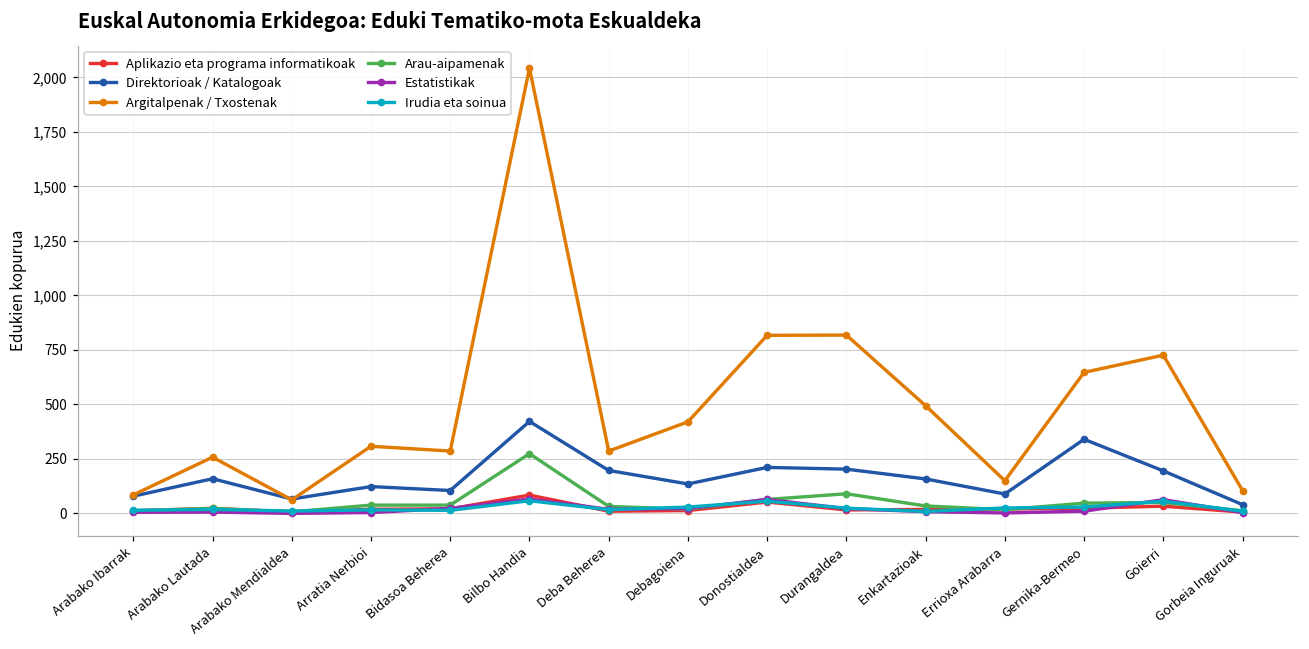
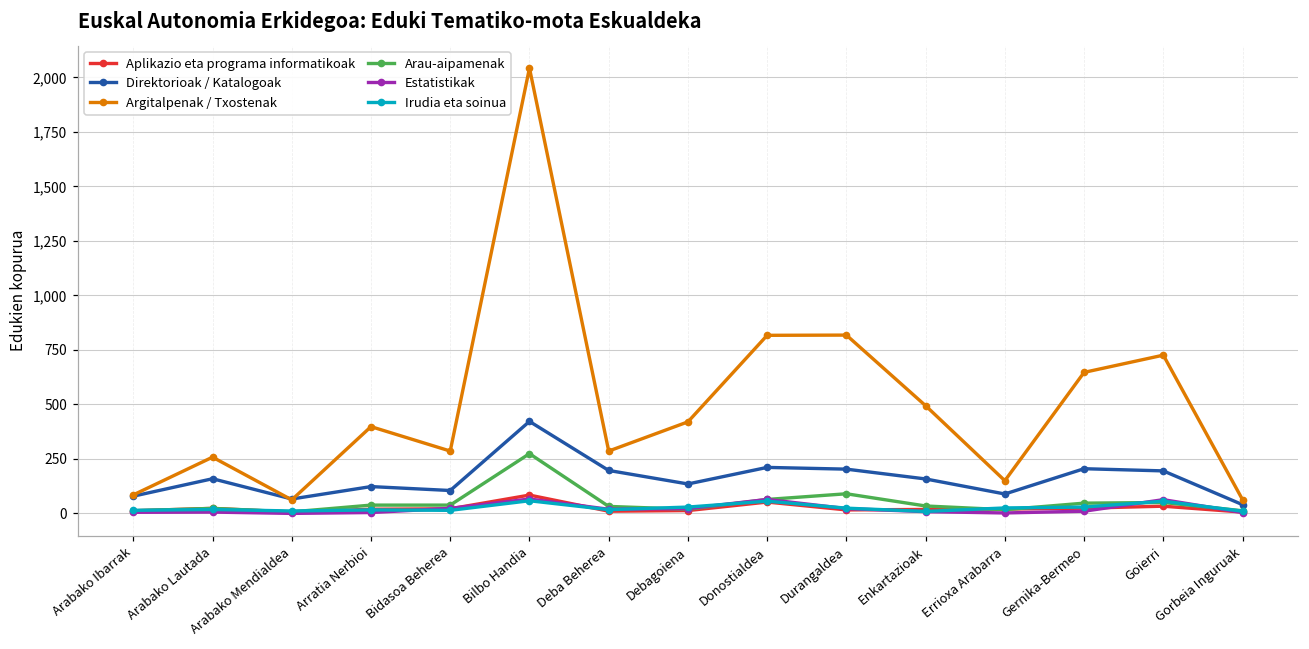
Argitalpenak / Txostenak, Arratia Nerbioi: 310 -> 400
Direktorioak / Katalogoak, Gernika-Bermeo: 340 -> 210
Argitalpenak / Txostenak, Gorbeia Inguruak: 110 -> 60
